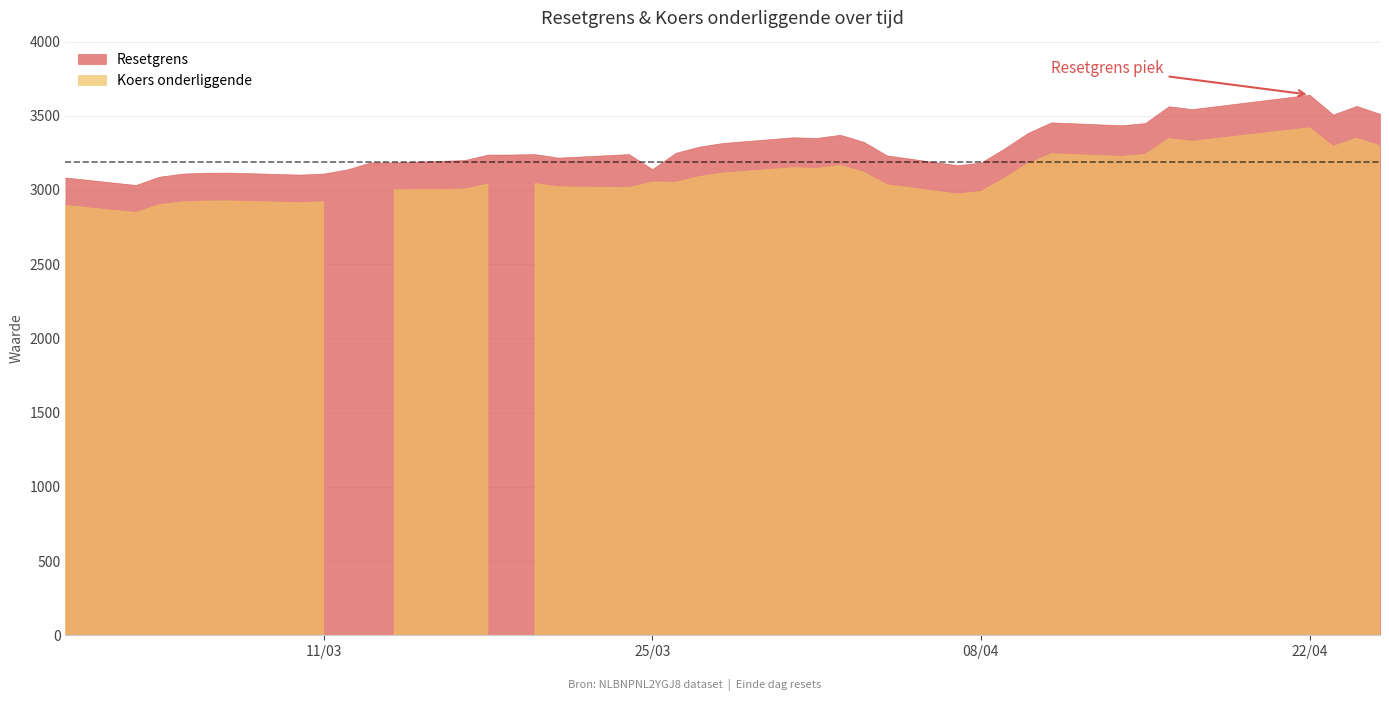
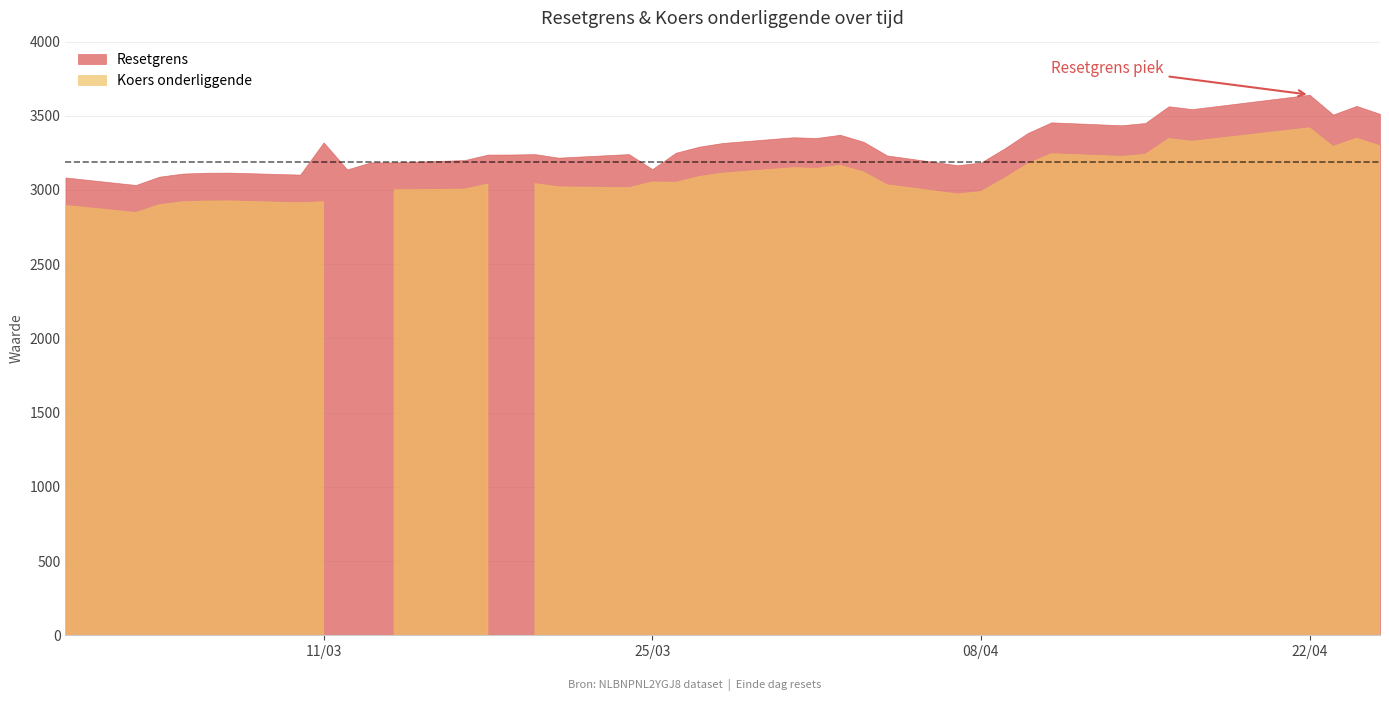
11/03: 3110 -> 3320
